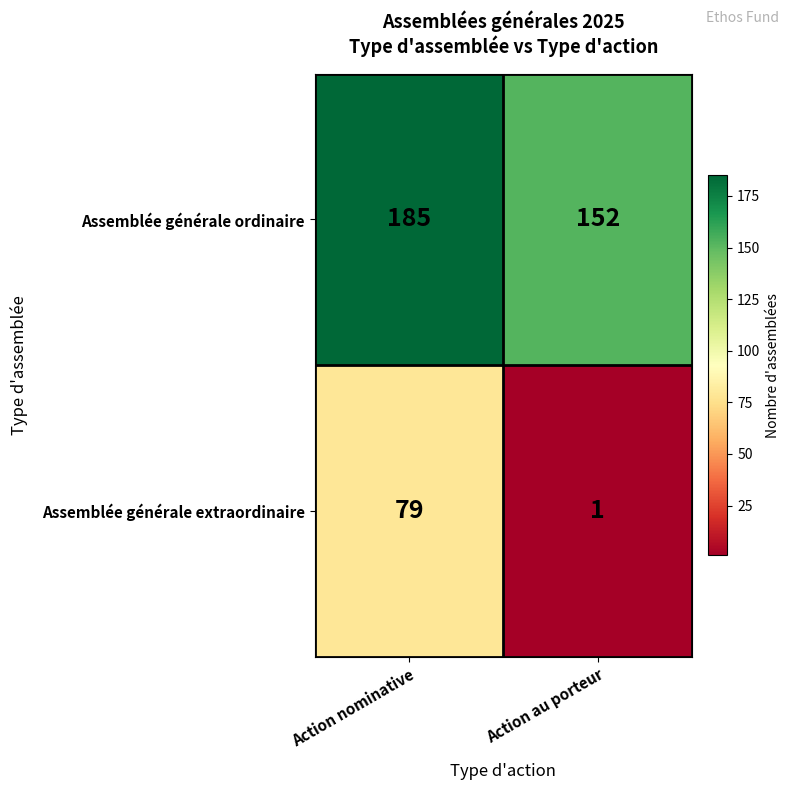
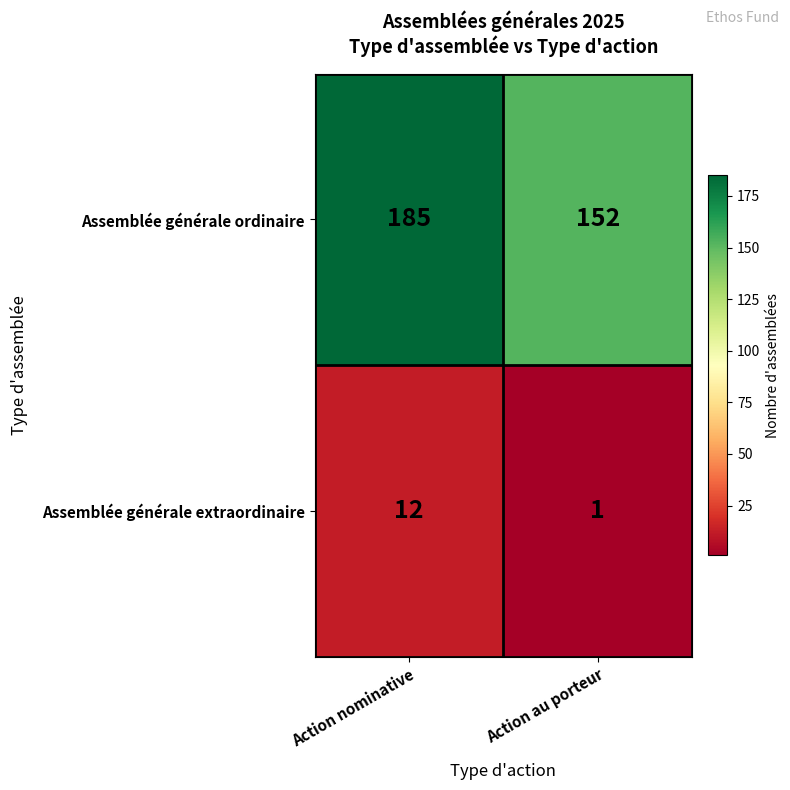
Assemblée générale extraordinaire, Action nominative: 79 -> 12
